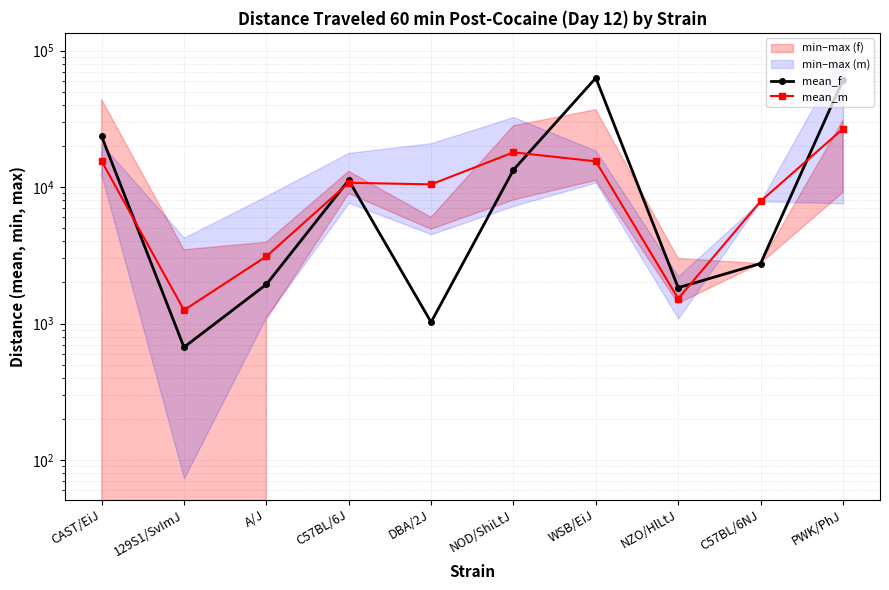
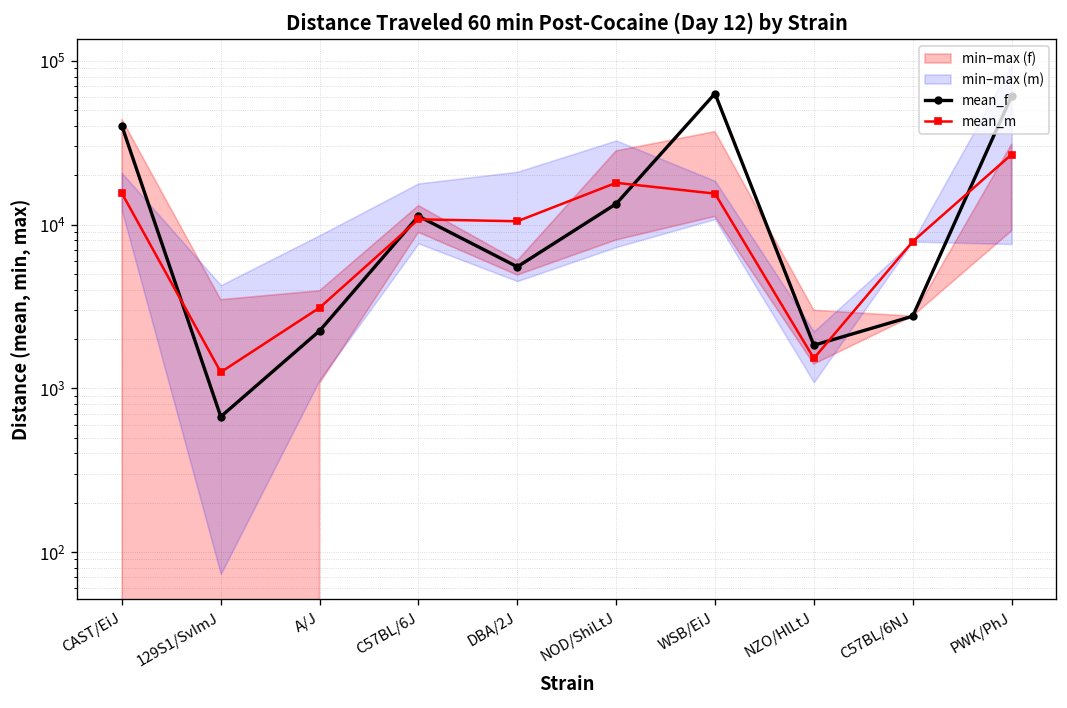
mean_f, CAST/EiJ: 24000 -> 40000
mean_f, A/J: 1900 -> 2200
mean_f, DBA/2J: 1000 -> 5500
